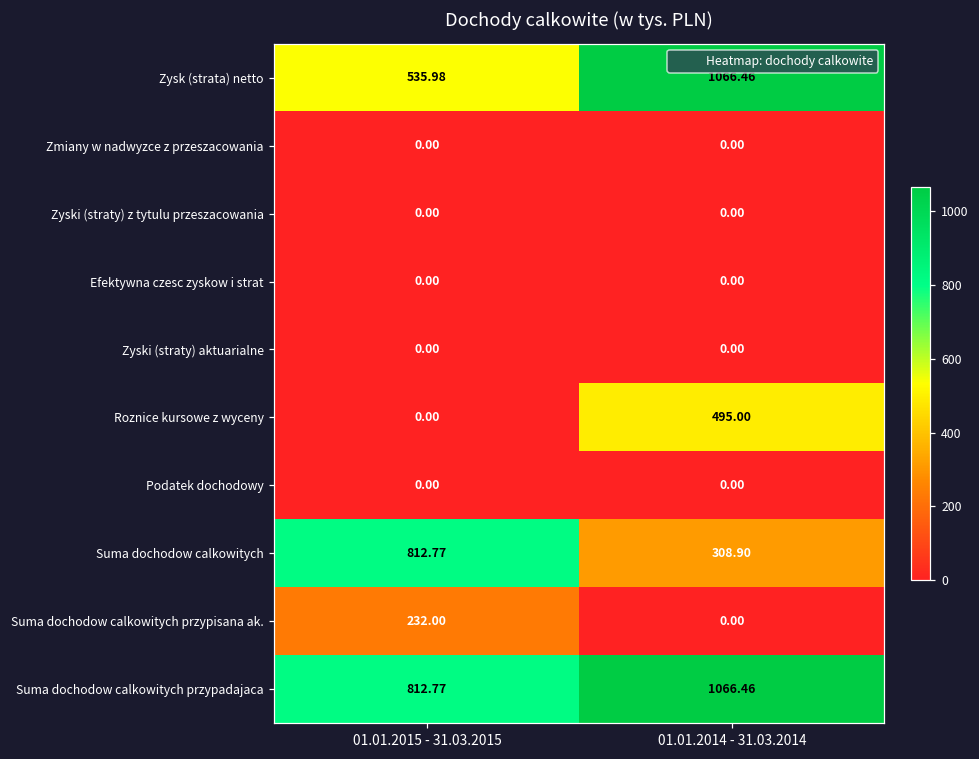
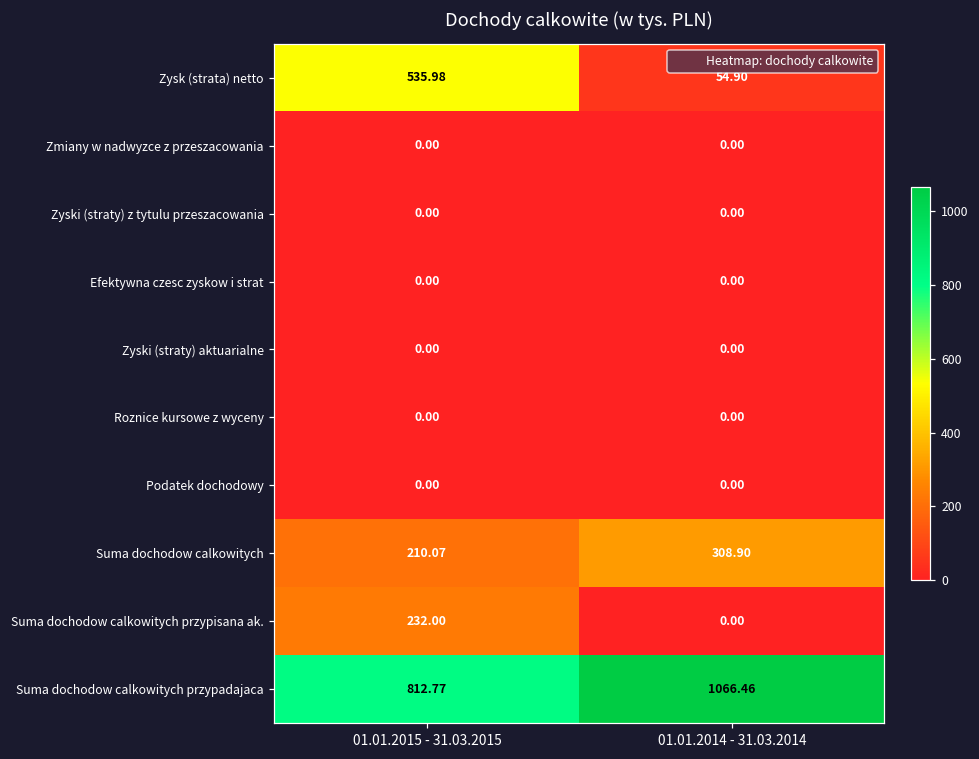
Zysk (strata) netto, 01.01.2014 - 31.03.2014: 1066.46 -> 54.90
Roznice kursowe z wyceny, 01.01.2014 - 31.03.2014: 495.00 -> 0.00
Suma dochodow calkowitych, 01.01.2015 - 31.03.2015: 812.77 -> 210.07
